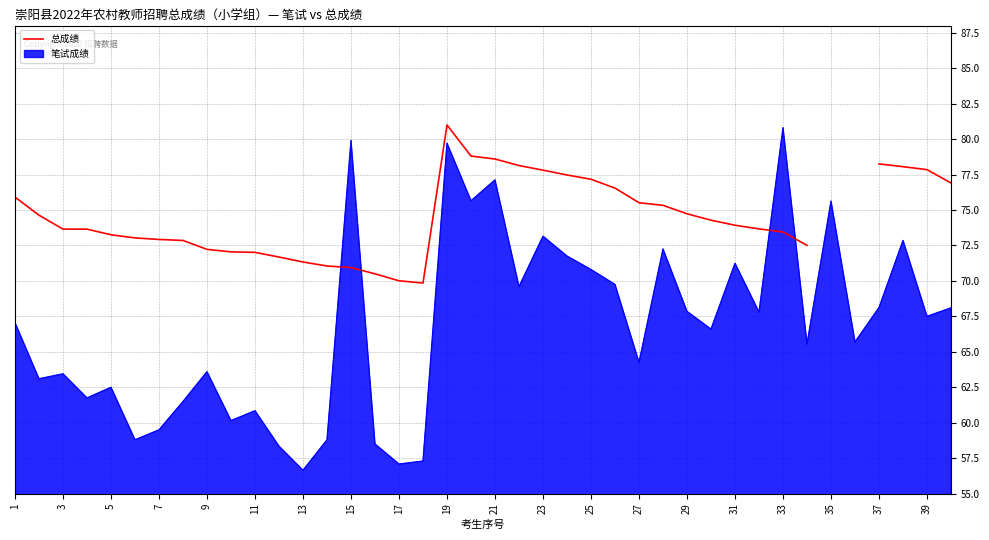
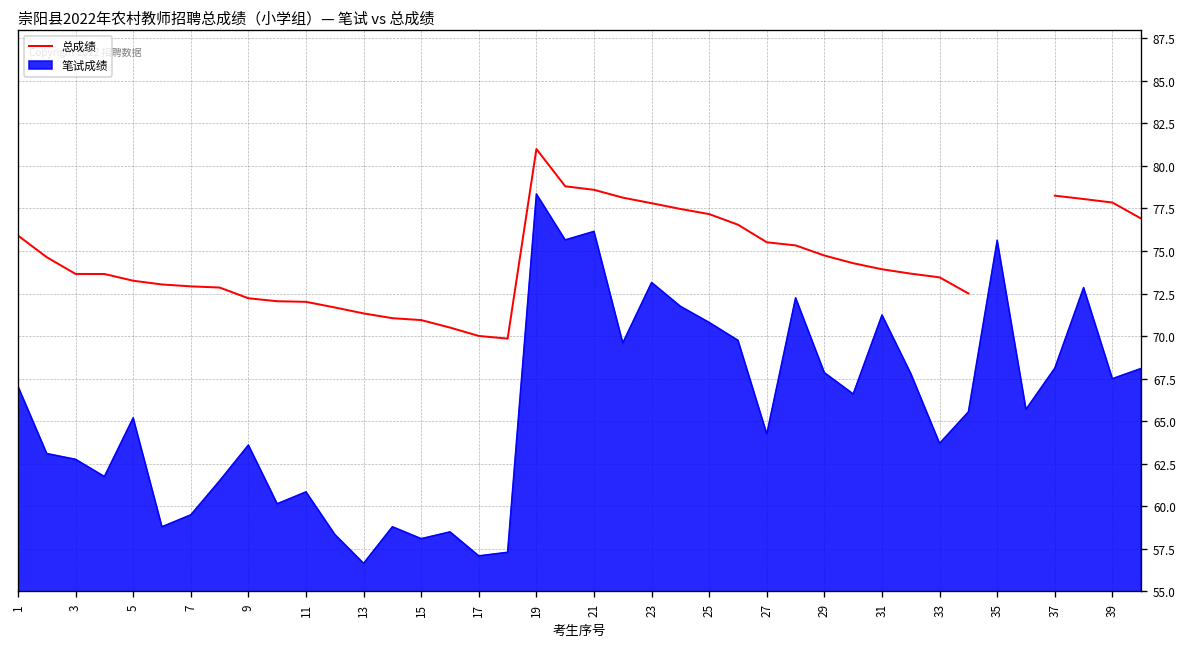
笔试成绩, 3: 63.5 -> 62.8
笔试成绩, 5: 62.5 -> 65.2
笔试成绩, 15: 79.9 -> 58.1
笔试成绩, 19: 79.7 -> 78.4
笔试成绩, 21: 77.1 -> 76.2
笔试成绩, 33: 80.8 -> 63.7
